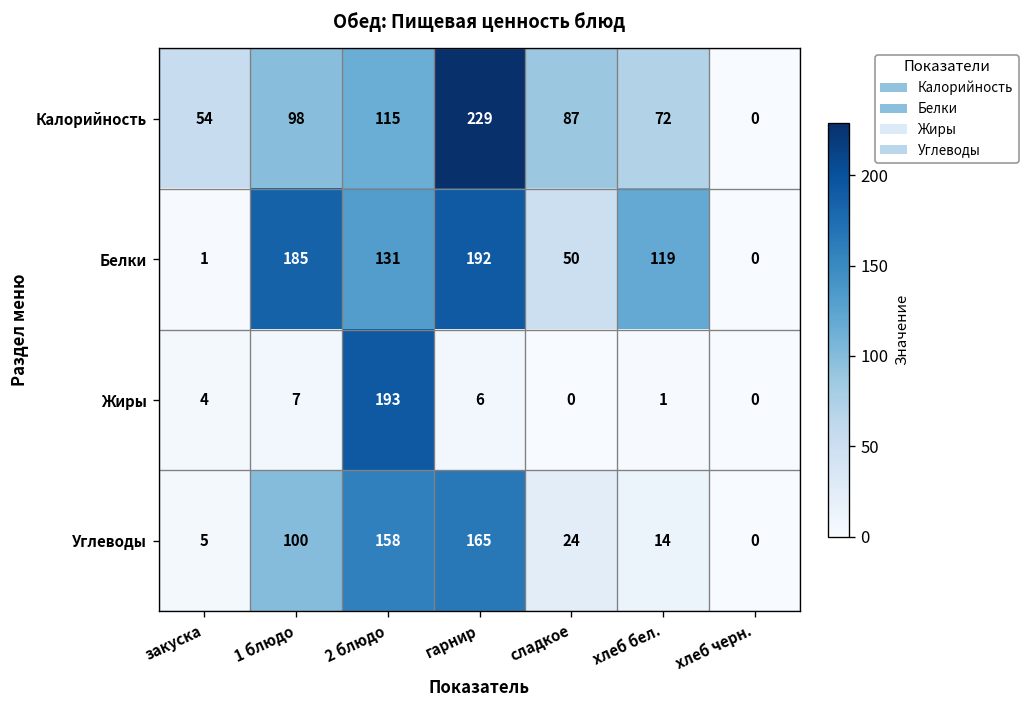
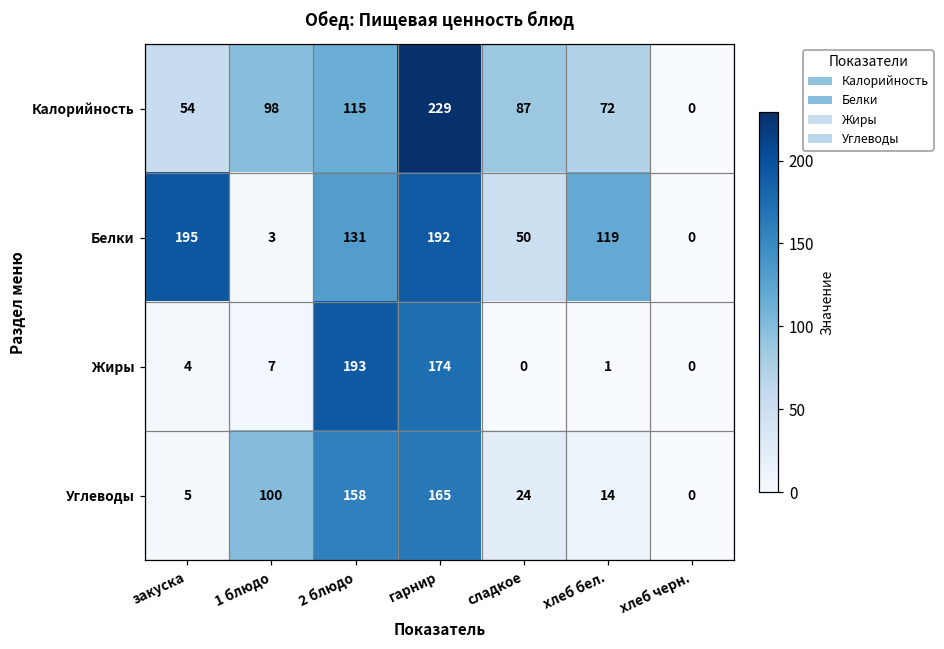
Белки, закуска: 1 -> 195
Белки, 1 блюдо: 185 -> 3
Жиры, гарнир: 6 -> 174
